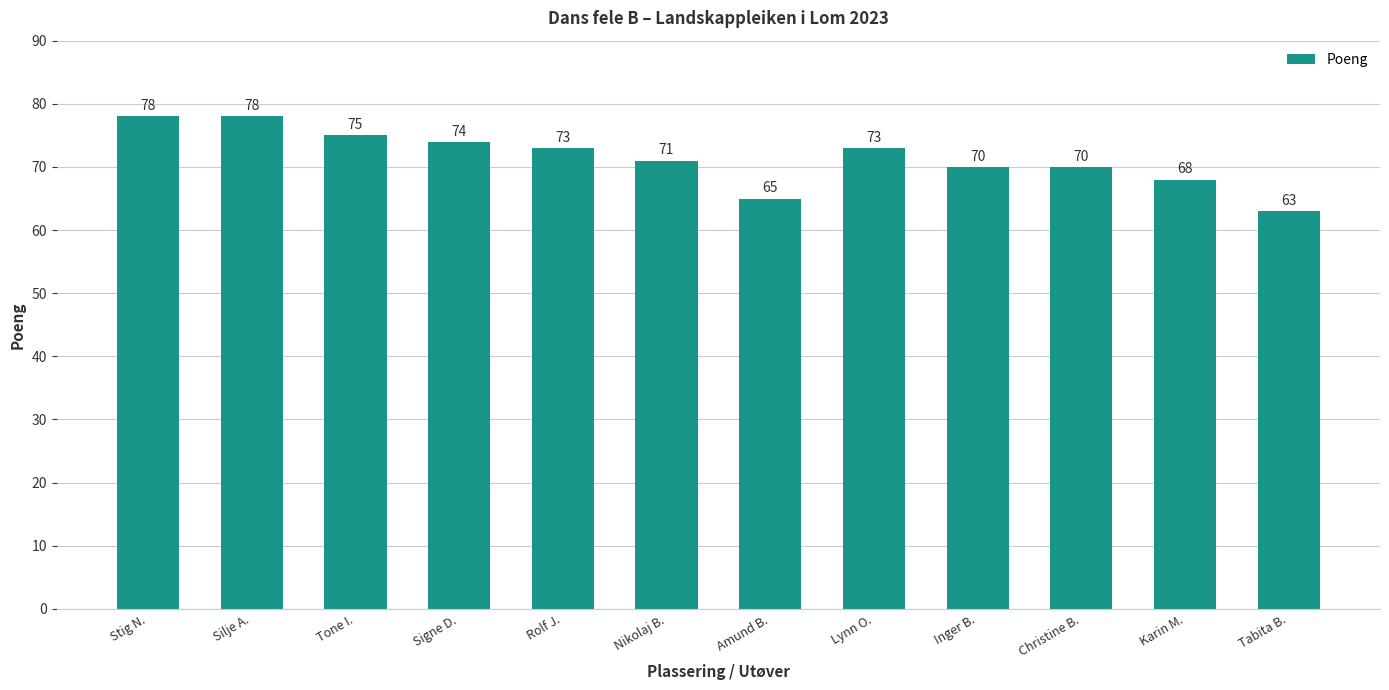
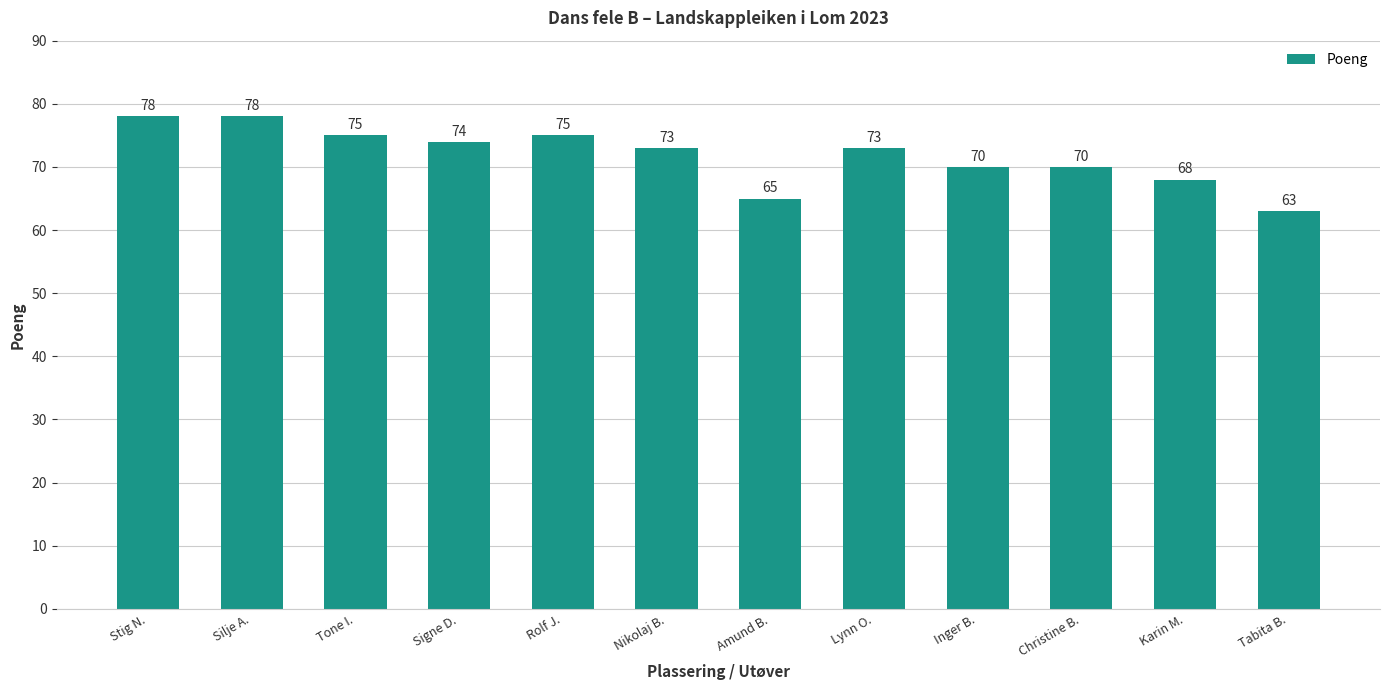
Rolf J.: 73 -> 75
Nikolaj B.: 71 -> 73
